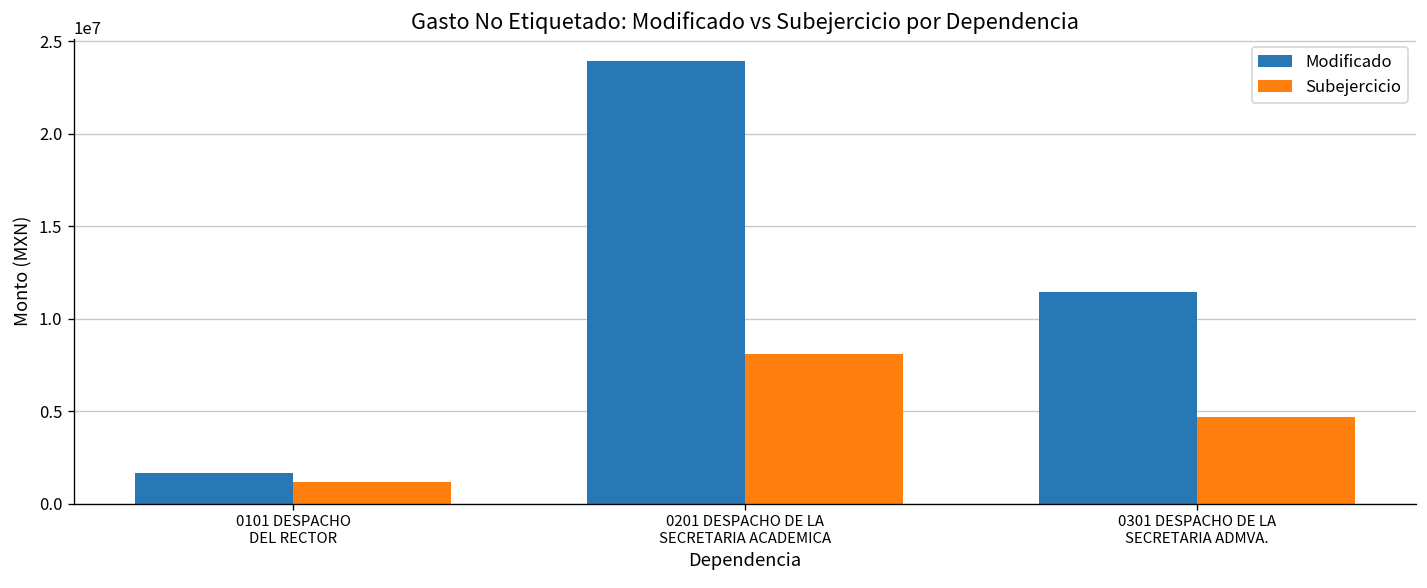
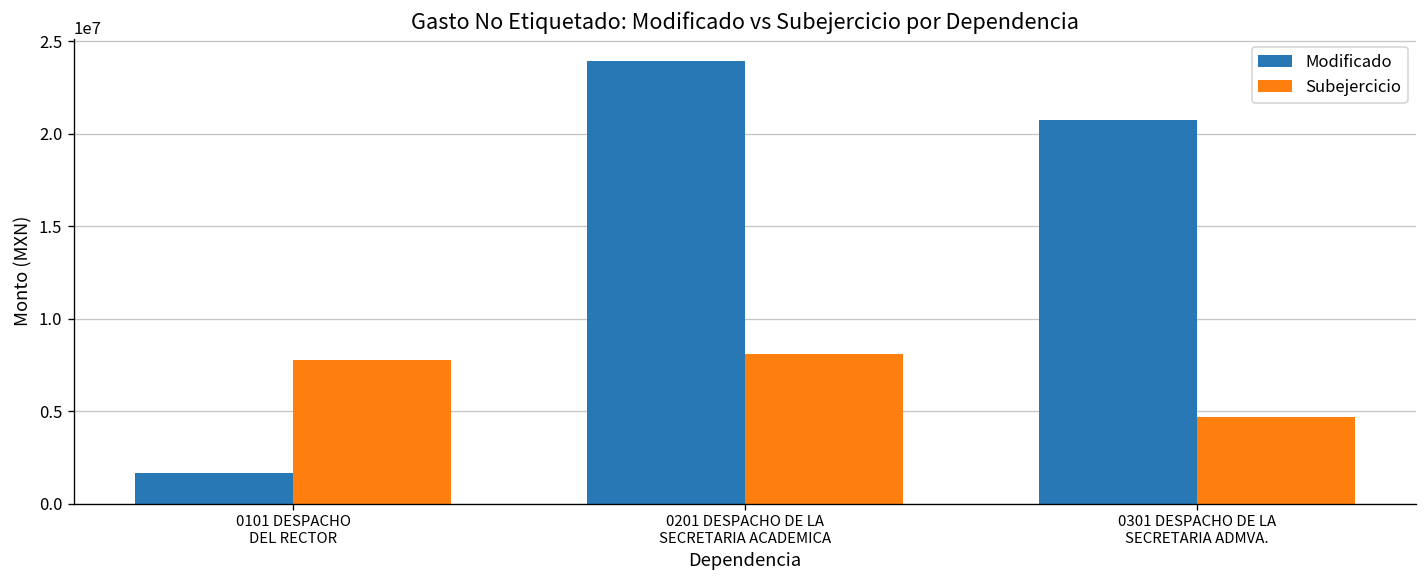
Subejercicio, 0101 DESPACHO DEL RECTOR: 1200000 -> 7800000
Modificado, 0301 DESPACHO DE LA SECRETARIA ADMVA.: 11400000 -> 20800000
